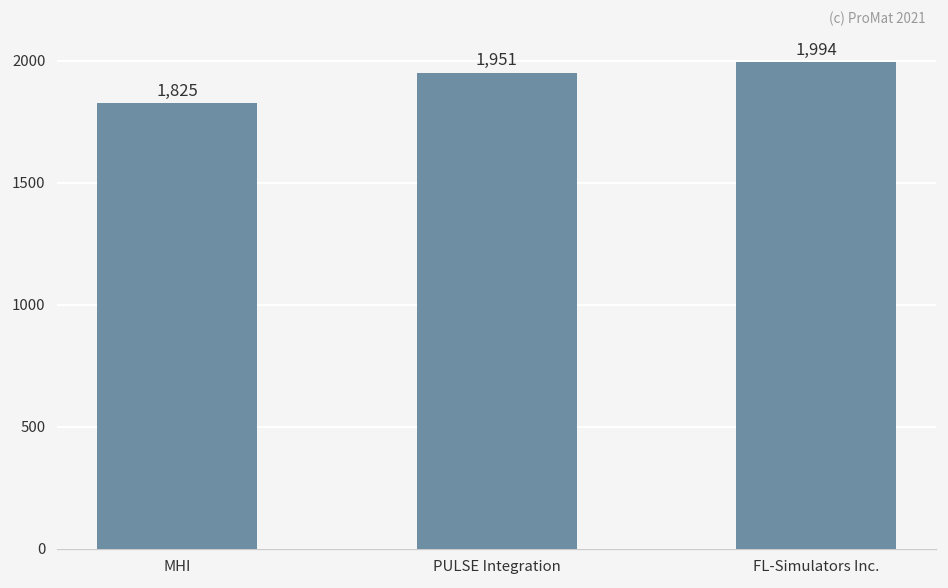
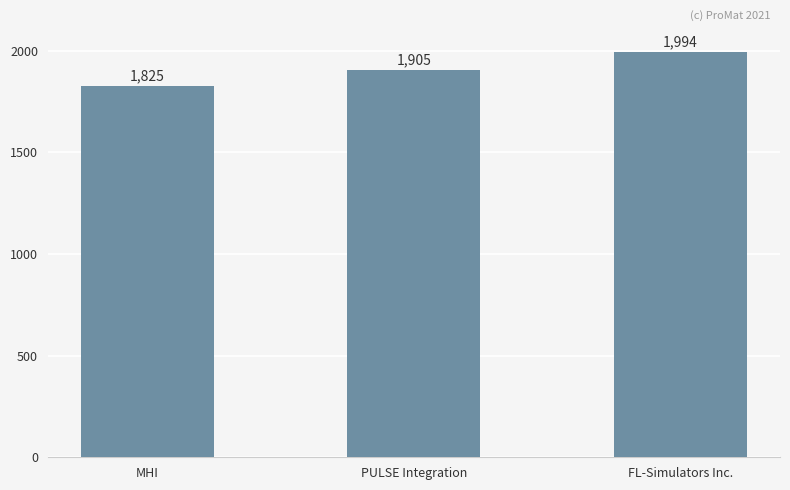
PULSE Integration: 1,951 -> 1,905
